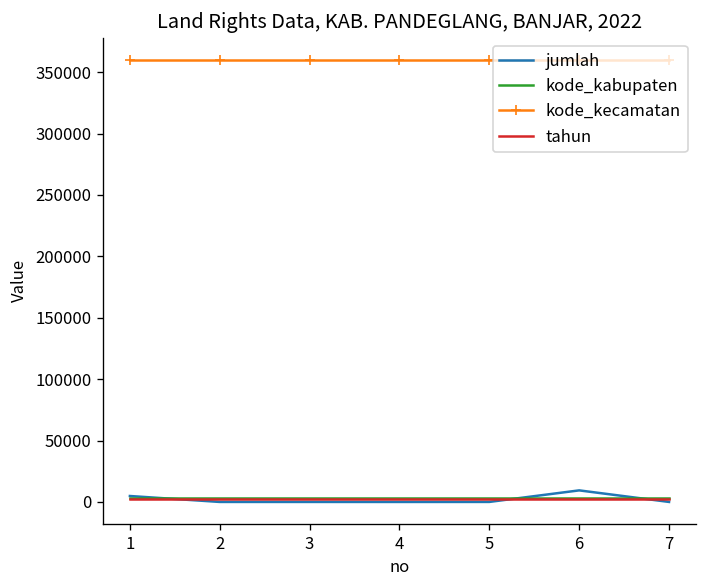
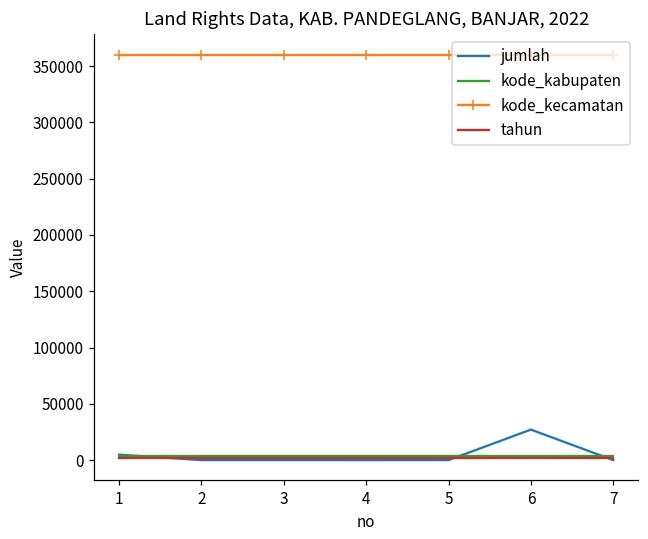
jumlah, 6: 9000 -> 27000
